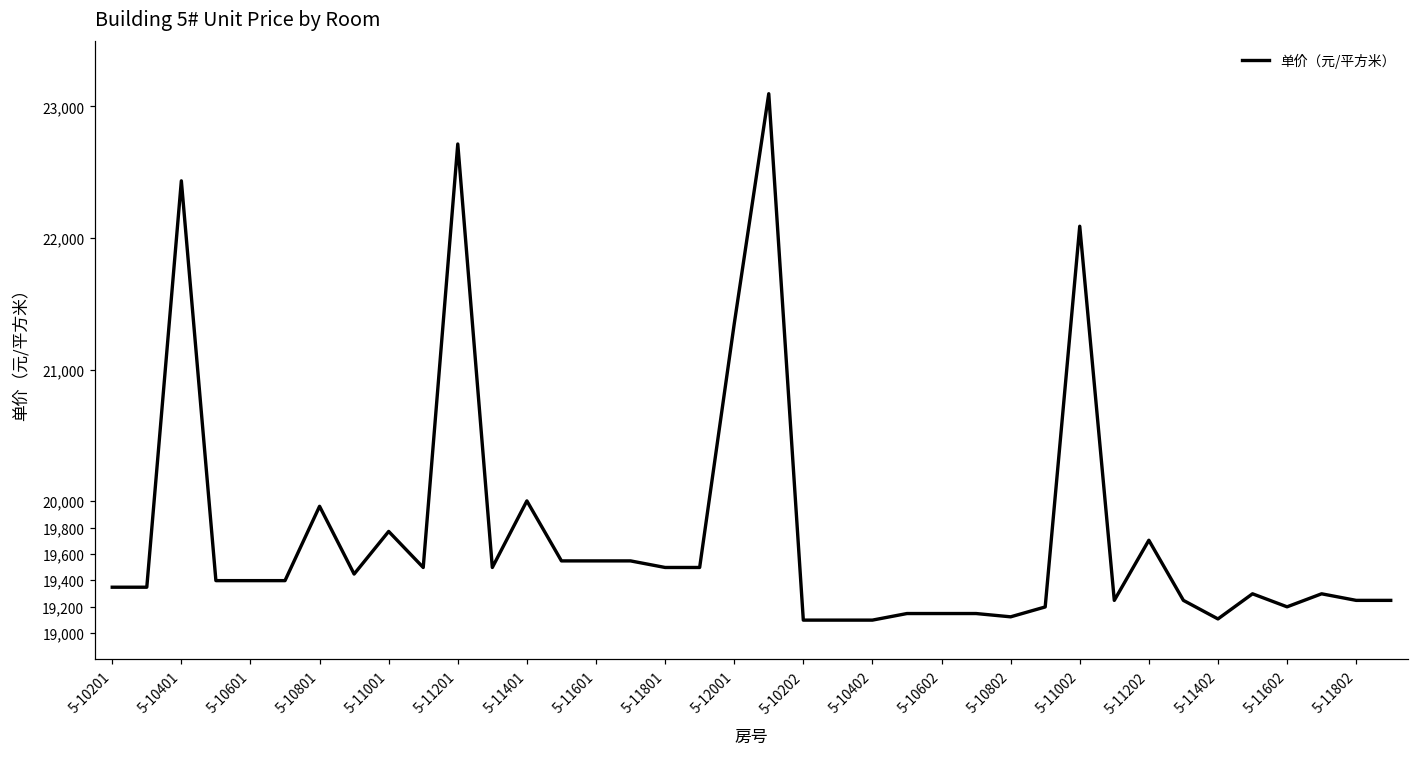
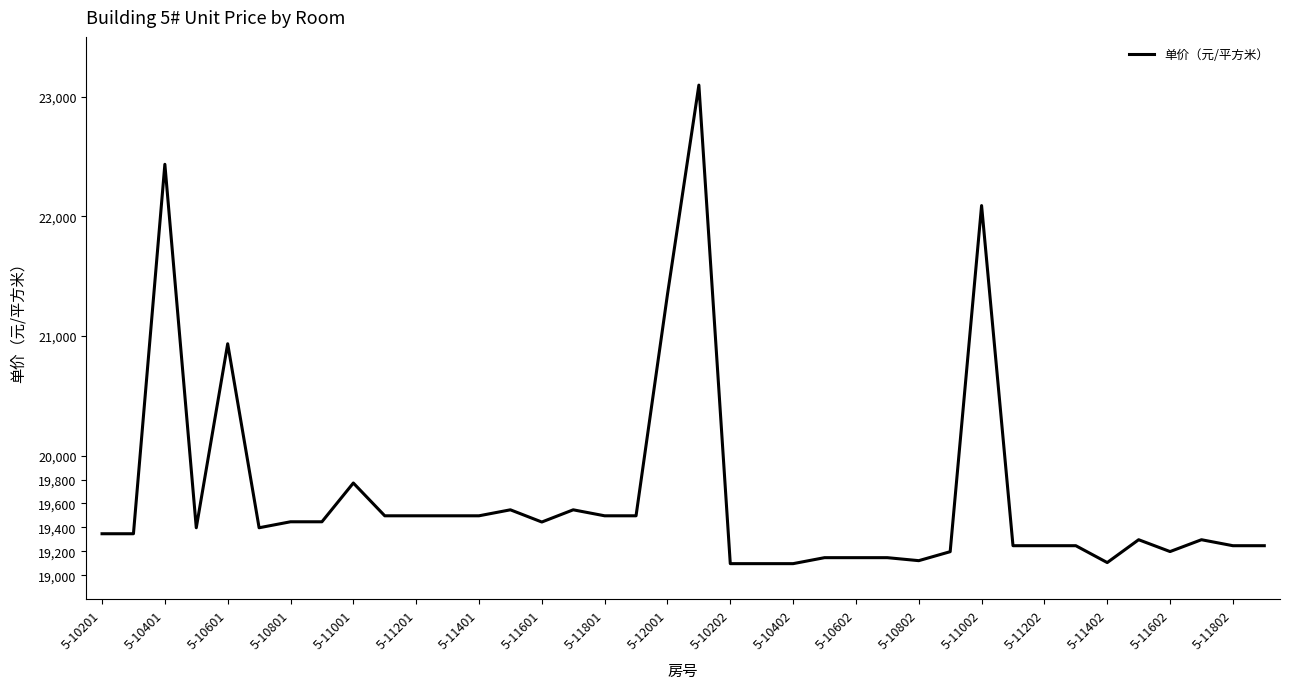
5-10601: 19,400 -> 20,940
5-10801: 19,960 -> 19,450
5-11201: 22,720 -> 19,500
5-11401: 20,000 -> 19,500
5-11601: 19,550 -> 19,450
5-11202: 19,700 -> 19,250
